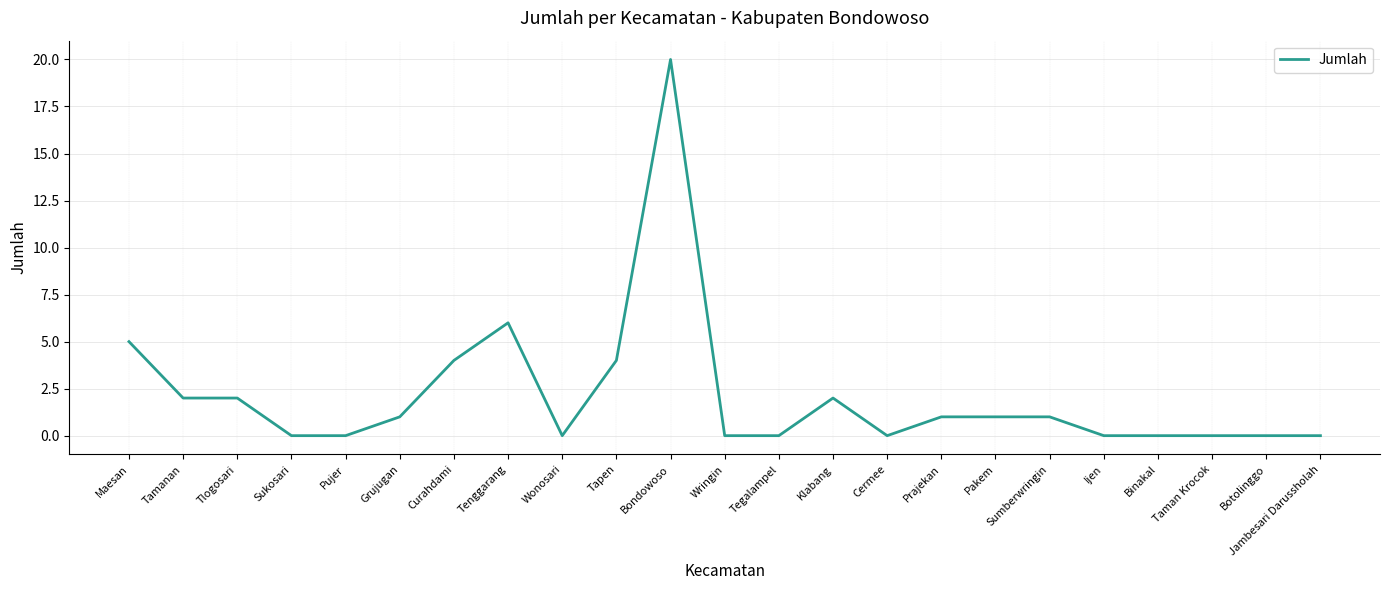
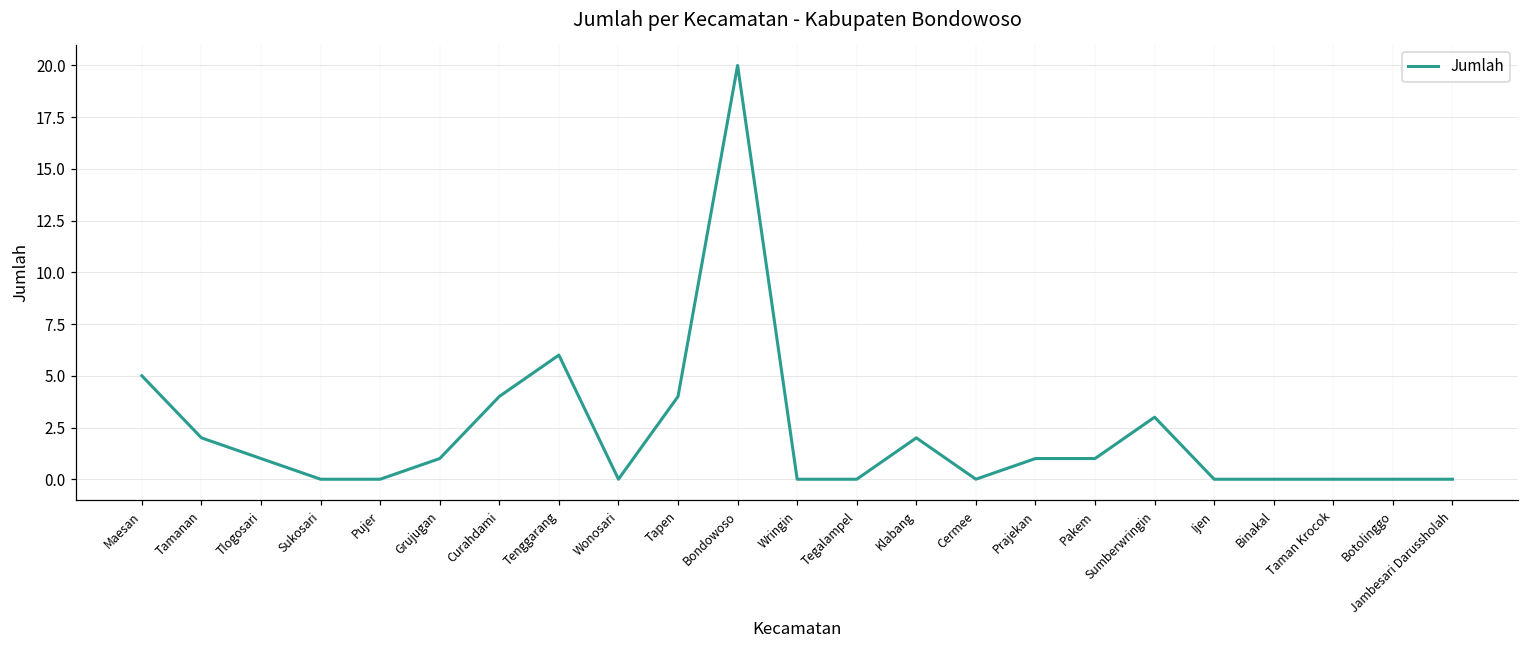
Tlogosari: 2 -> 1
Sumberwringin: 1 -> 3
